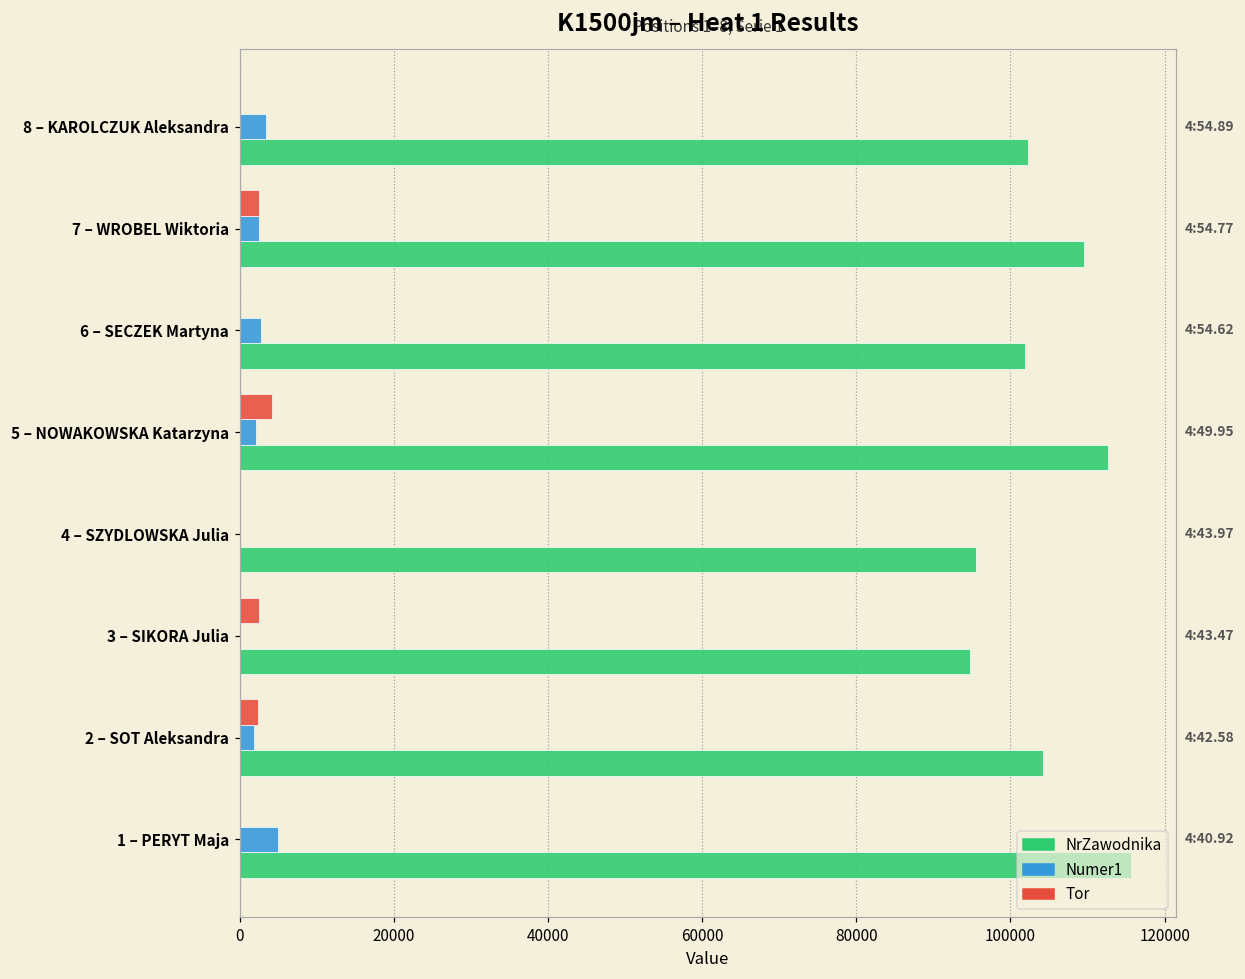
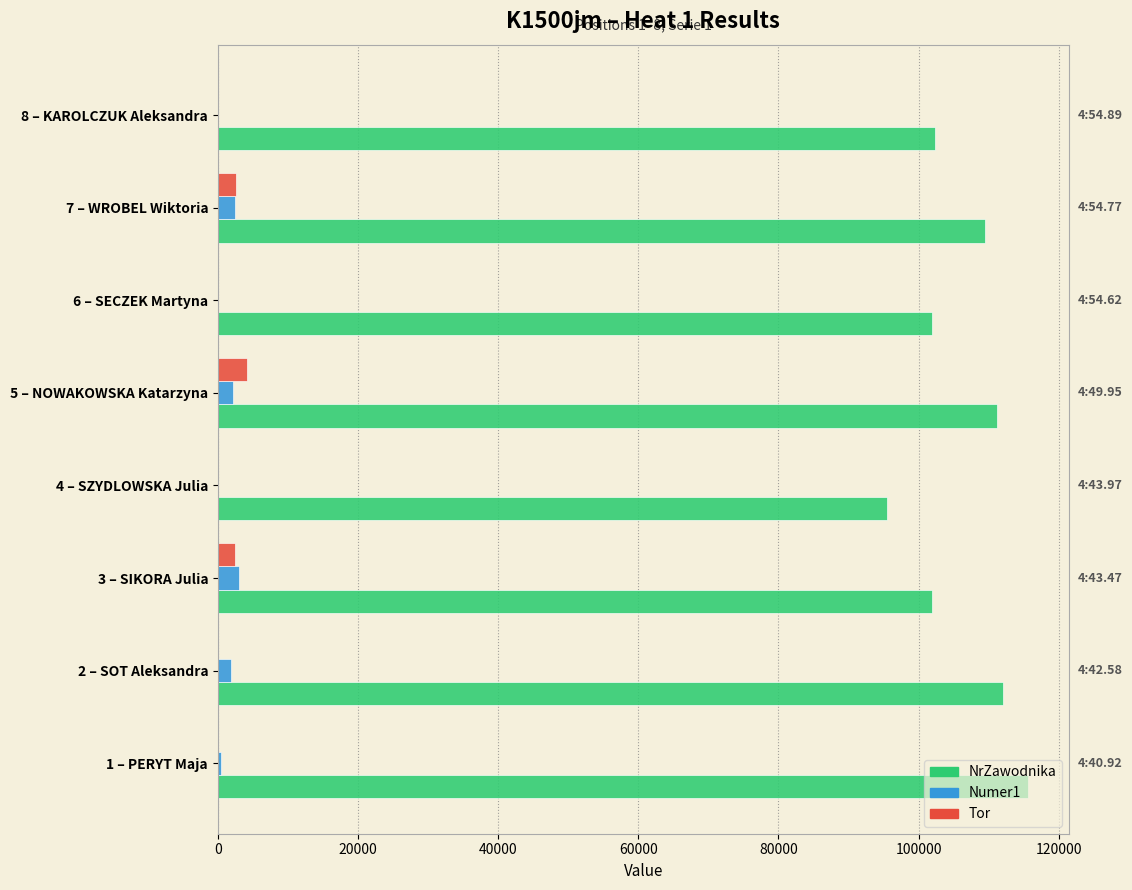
Numer1, 8 – KAROLCZUK Aleksandra: 3000 -> 0
Numer1, 6 – SECZEK Martyna: 3000 -> 0
NrZawodnika, 5 – NOWAKOWSKA Katarzyna: 113000 -> 111000
Numer1, 3 – SIKORA Julia: 0 -> 3000
NrZawodnika, 3 – SIKORA Julia: 95000 -> 102000
Tor, 2 – SOT Aleksandra: 2000 -> 0
NrZawodnika, 2 – SOT Aleksandra: 104000 -> 112000
Numer1, 1 – PERYT Maja: 5000 -> 0
